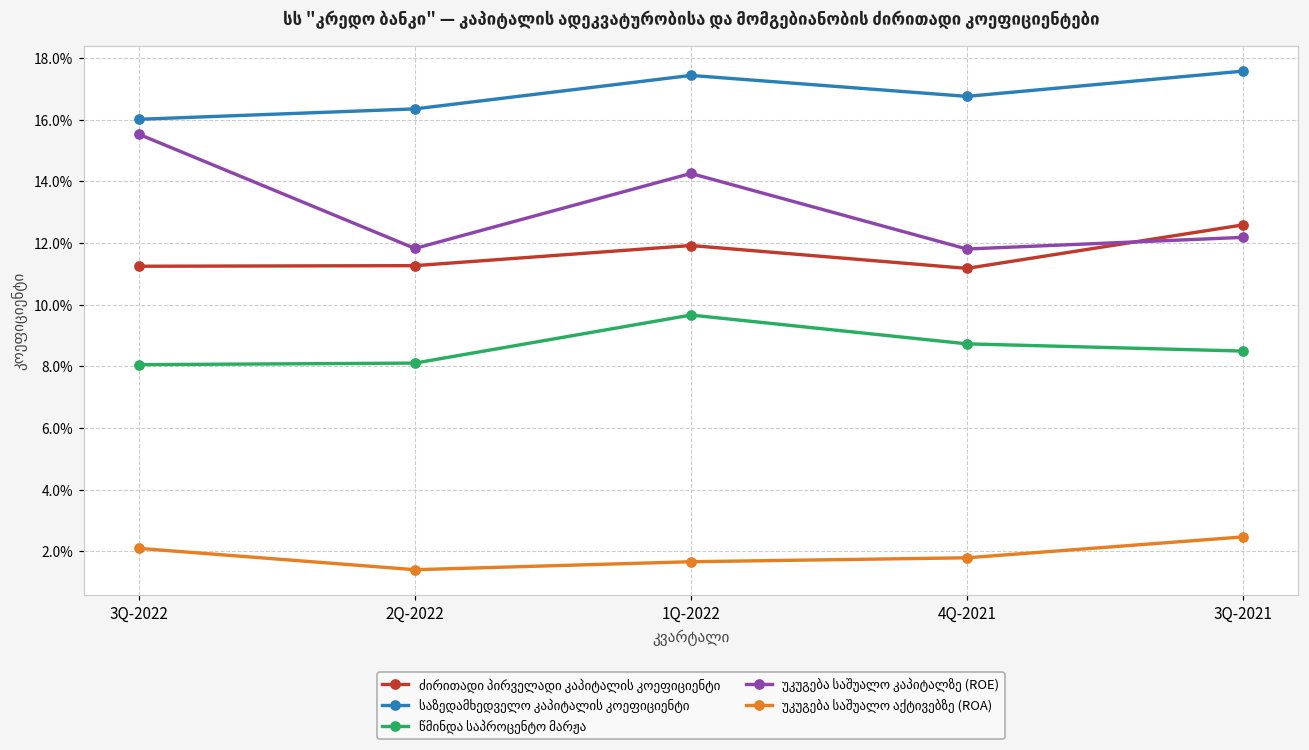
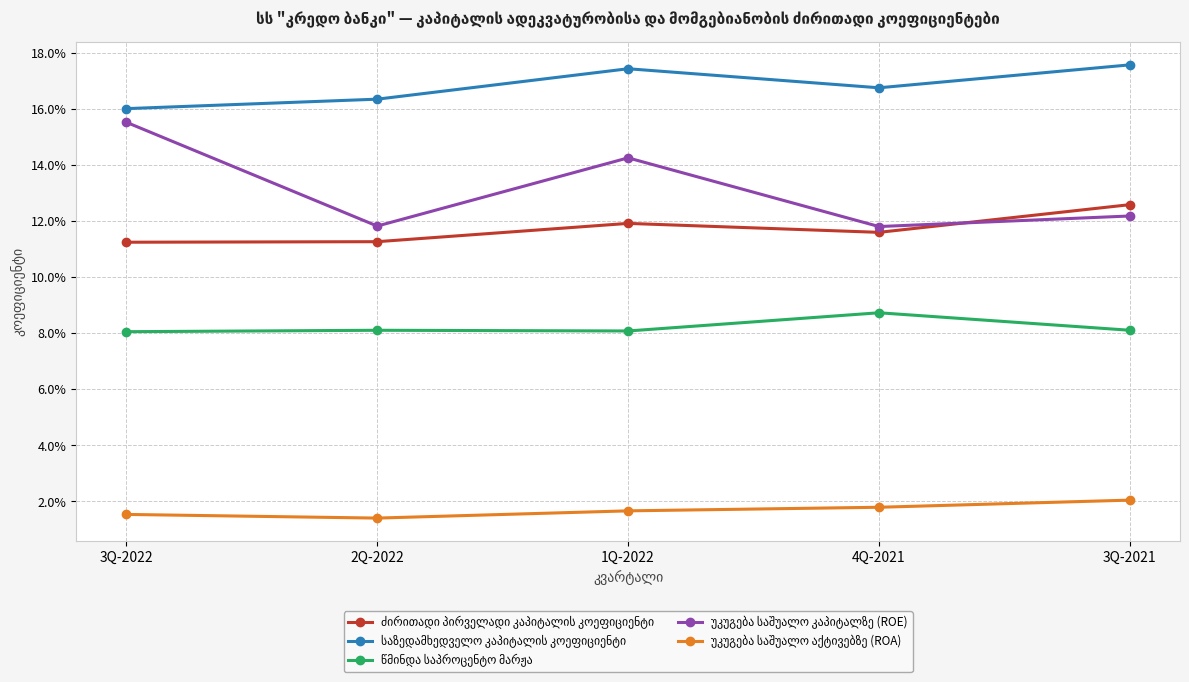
უკუგება საშუალო აქტივებზე (ROA), 3Q-2022: 2.1% -> 1.5%
წმინდა საპროცენტო მარჟა, 1Q-2022: 9.7% -> 8.1%
ძირითადი პირველადი კაპიტალის კოეფიციენტი, 4Q-2021: 11.2% -> 11.6%
წმინდა საპროცენტო მარჟა, 3Q-2021: 8.5% -> 8.1%
უკუგება საშუალო აქტივებზე (ROA), 3Q-2021: 2.5% -> 2.0%
